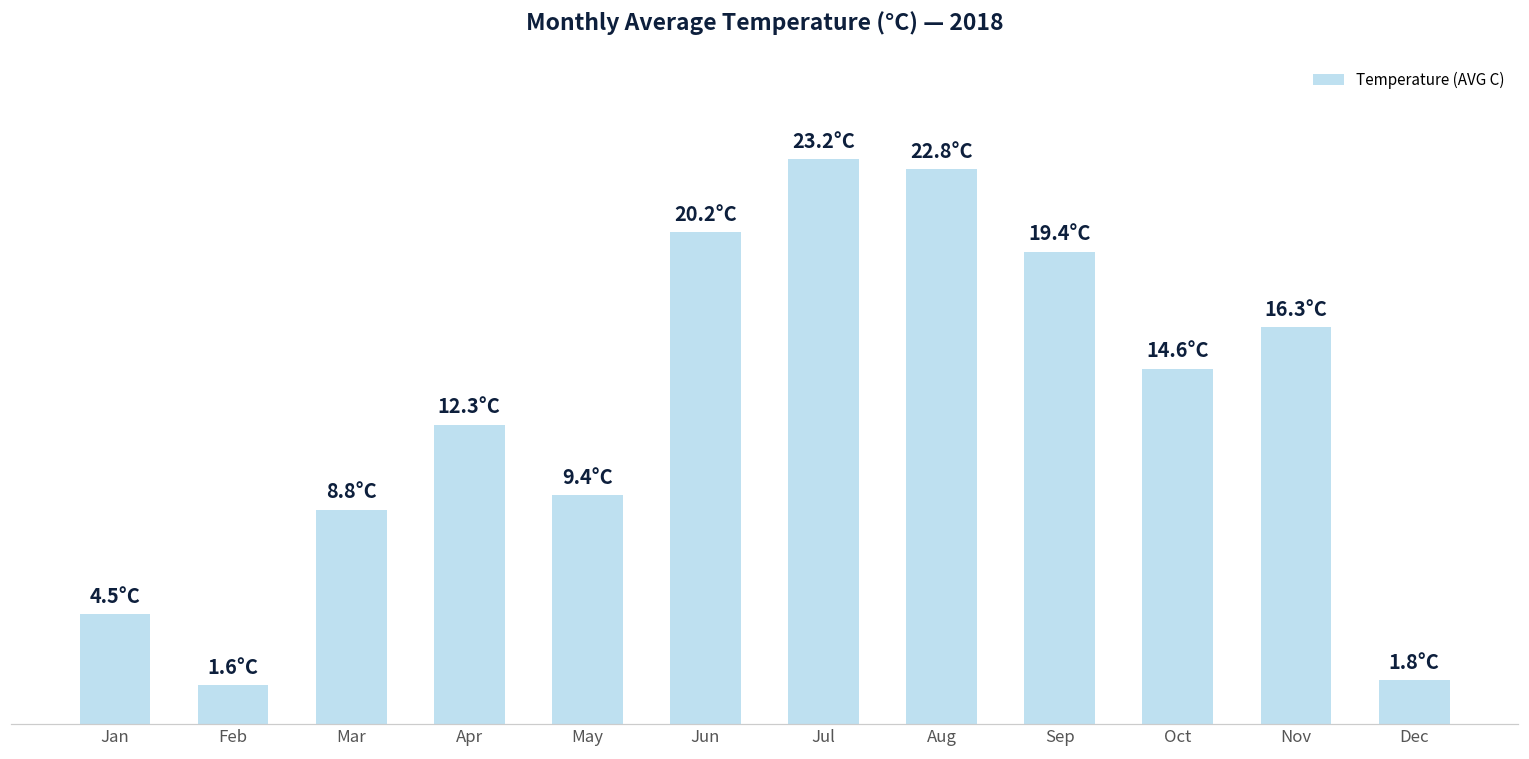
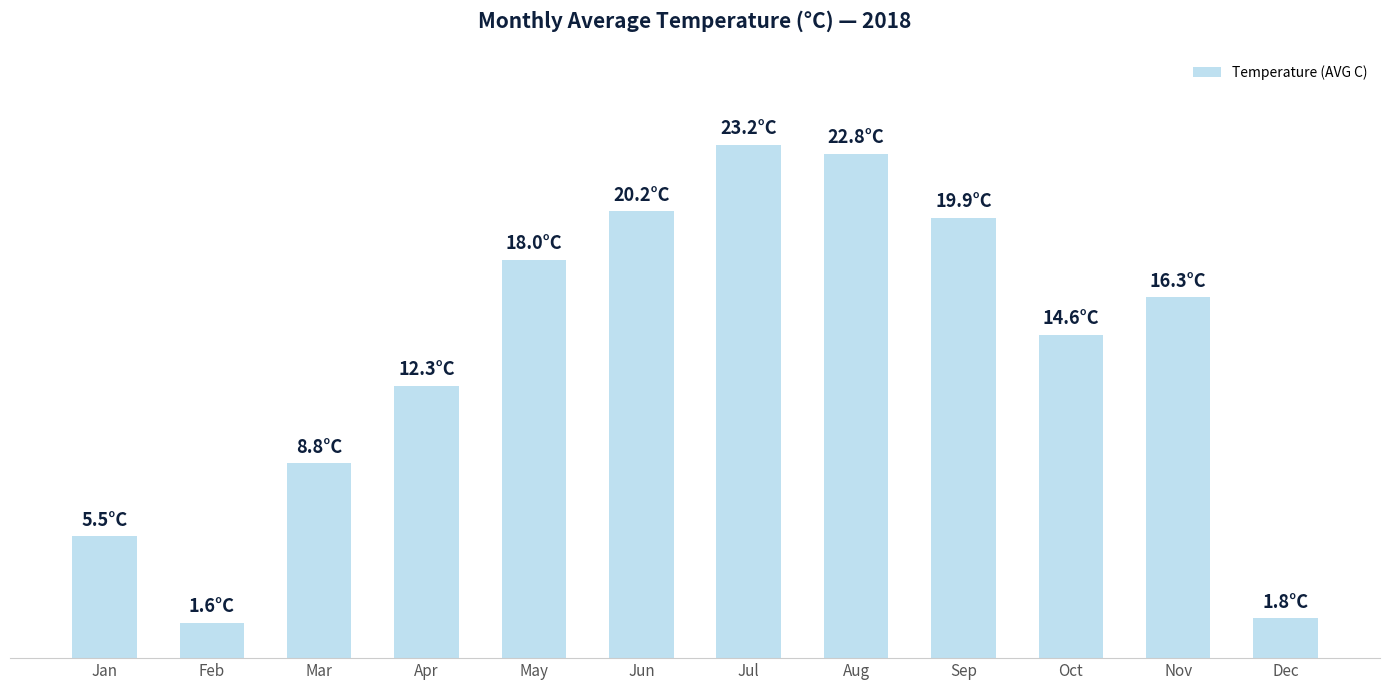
Jan: 4.5°C -> 5.5°C
May: 9.4°C -> 18.0°C
Sep: 19.4°C -> 19.9°C
